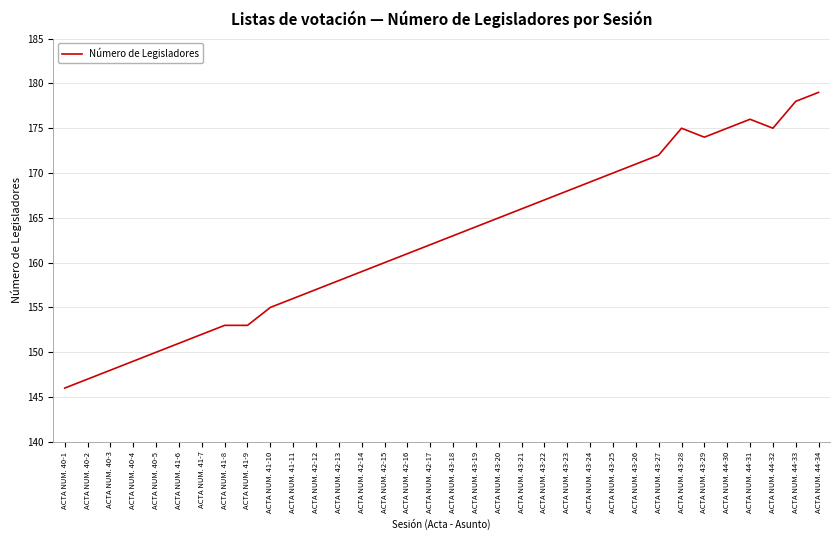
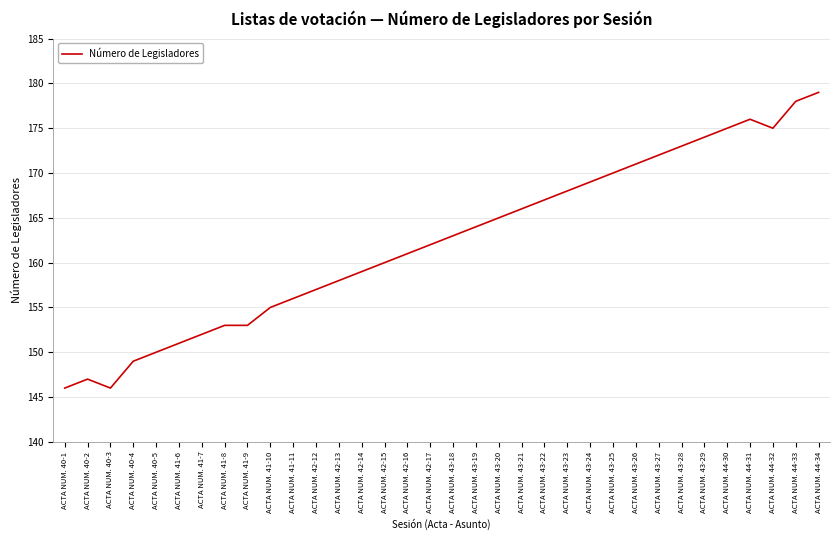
ACTA NUM. 40-3: 148 -> 146
ACTA NUM. 43-28: 175 -> 173
